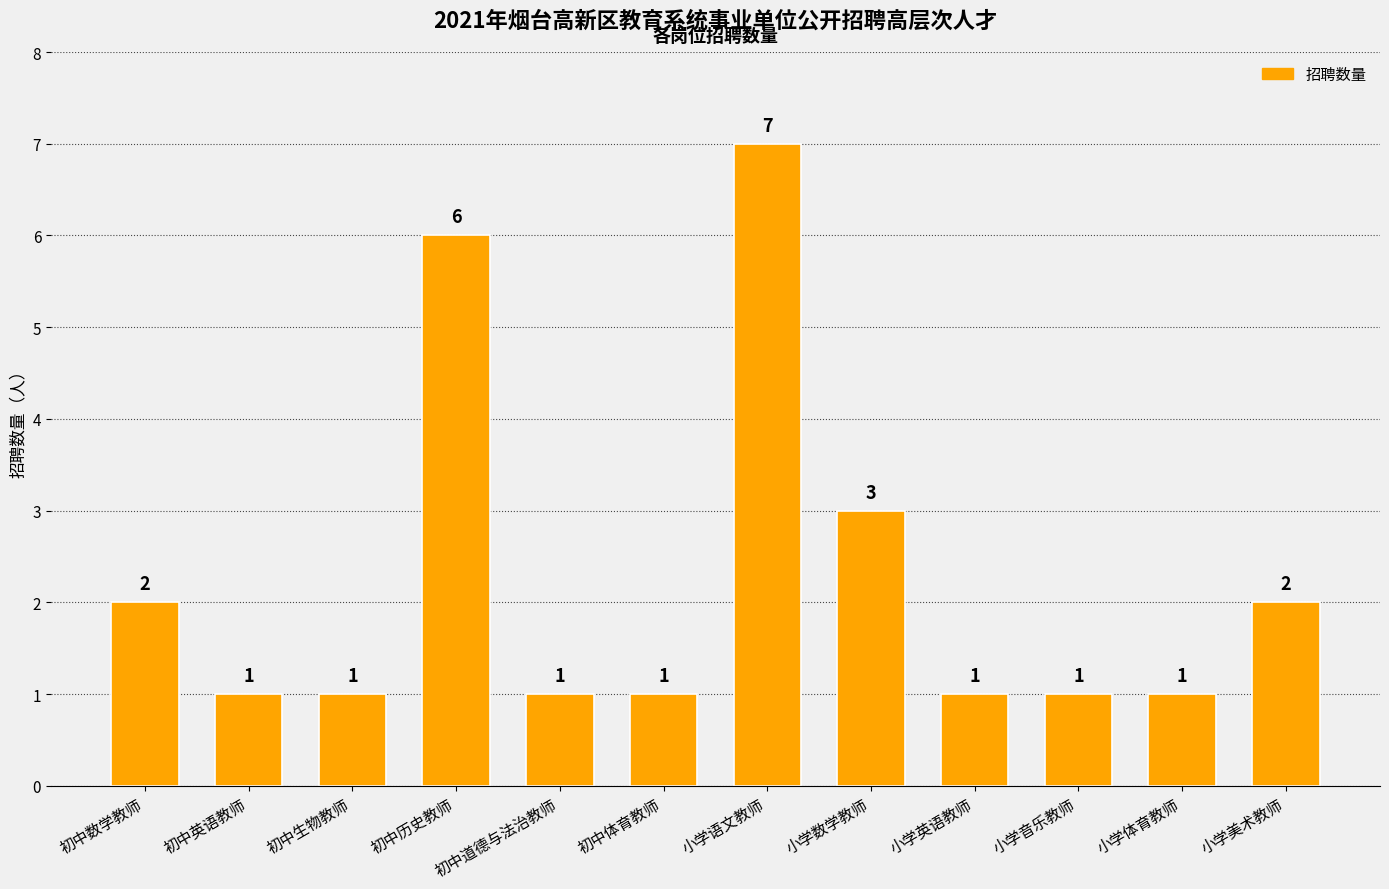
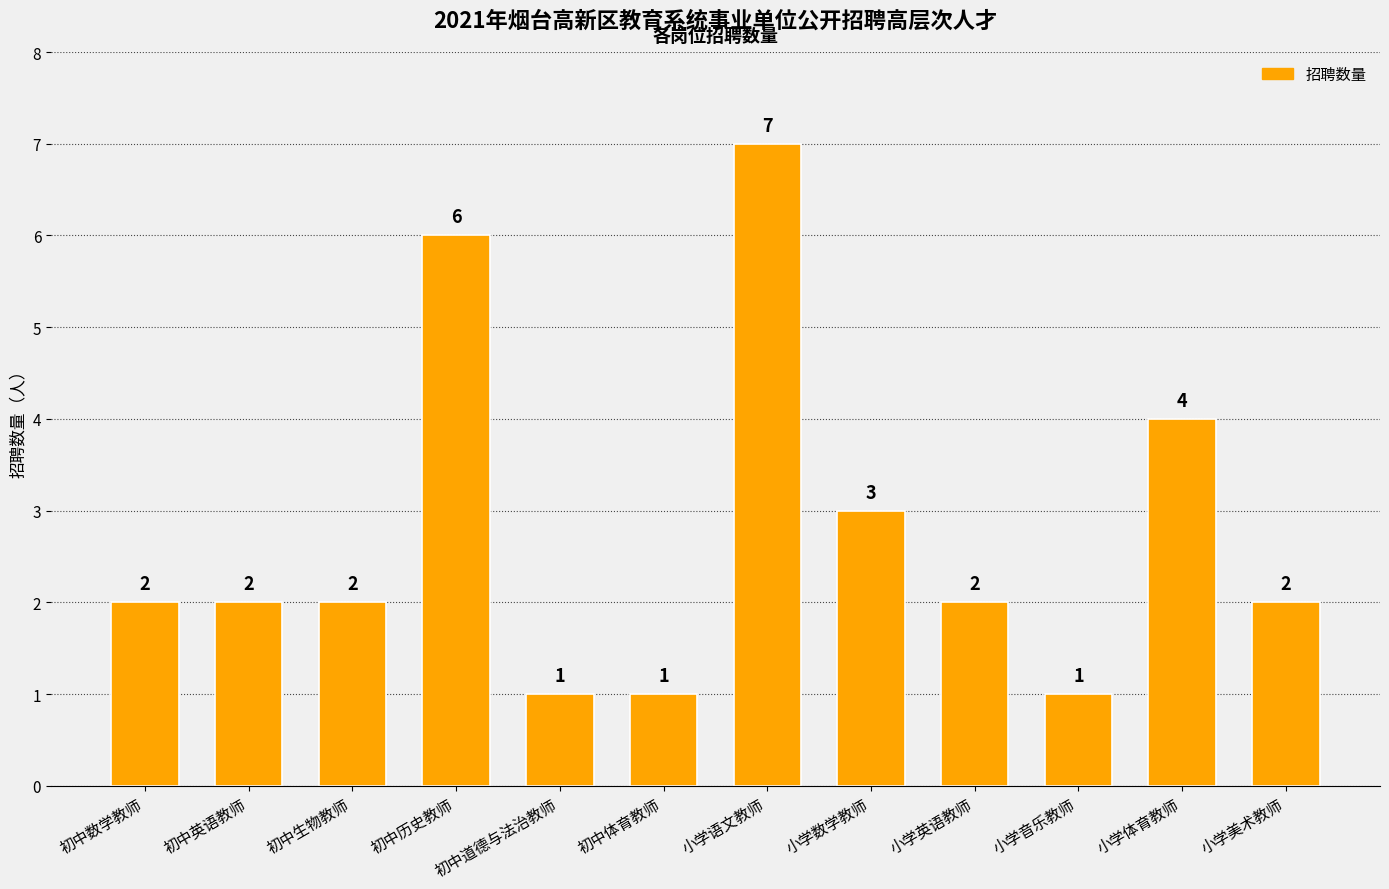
初中英语教师: 1 -> 2
初中生物教师: 1 -> 2
小学英语教师: 1 -> 2
小学体育教师: 1 -> 4
